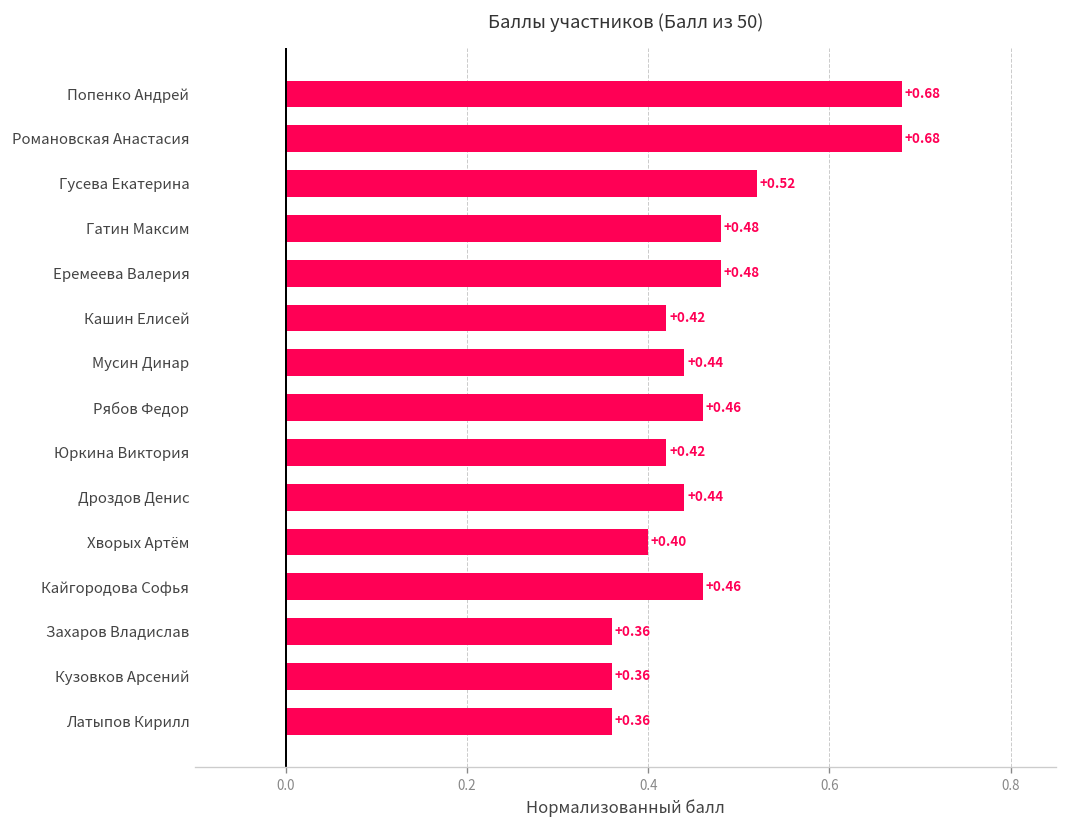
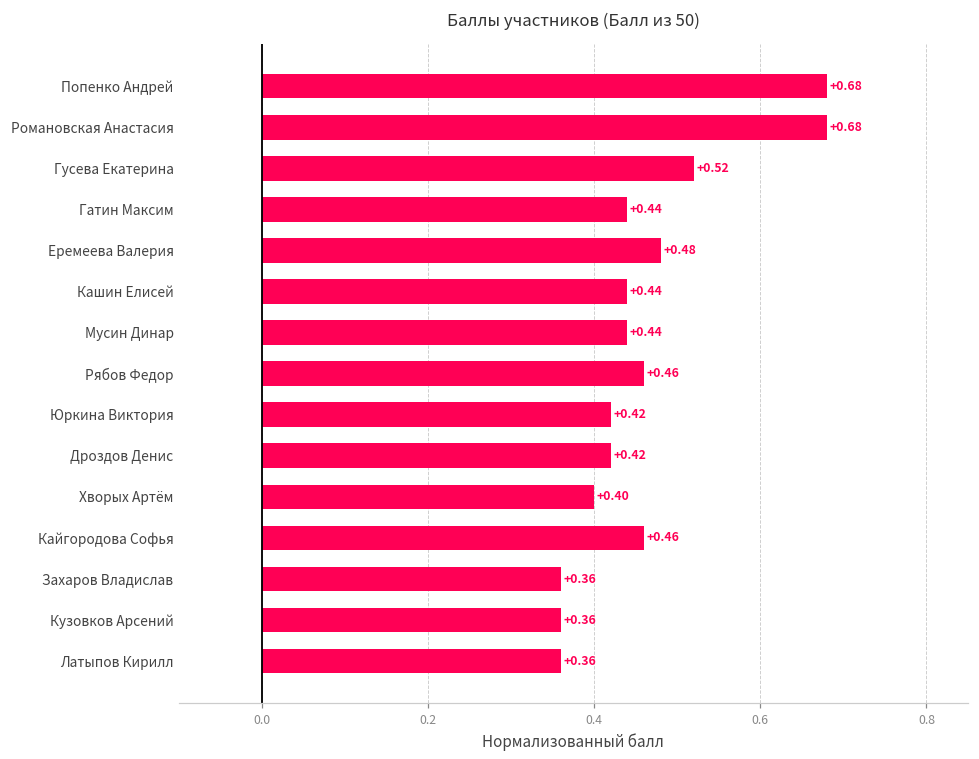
Гатин Максим: +0.48 -> +0.44
Кашин Елисей: +0.42 -> +0.44
Дроздов Денис: +0.44 -> +0.42
